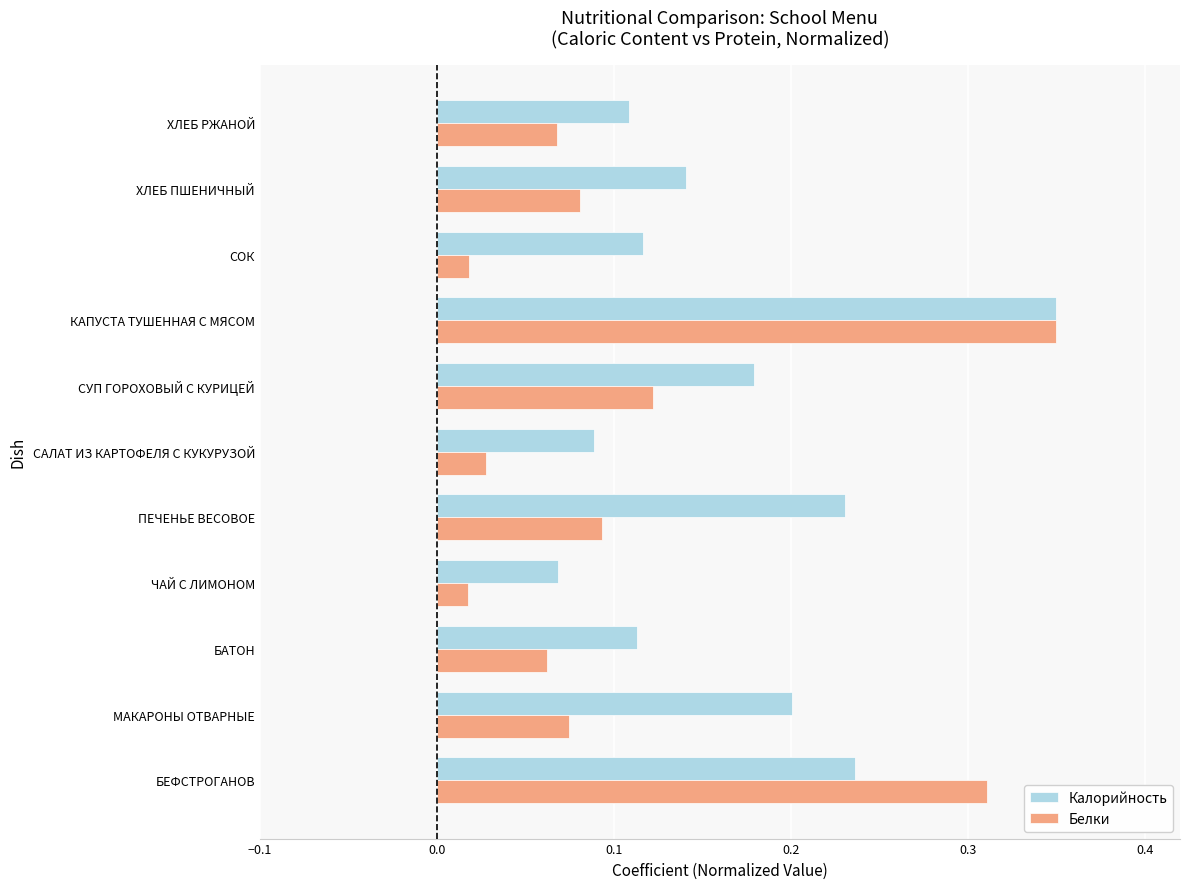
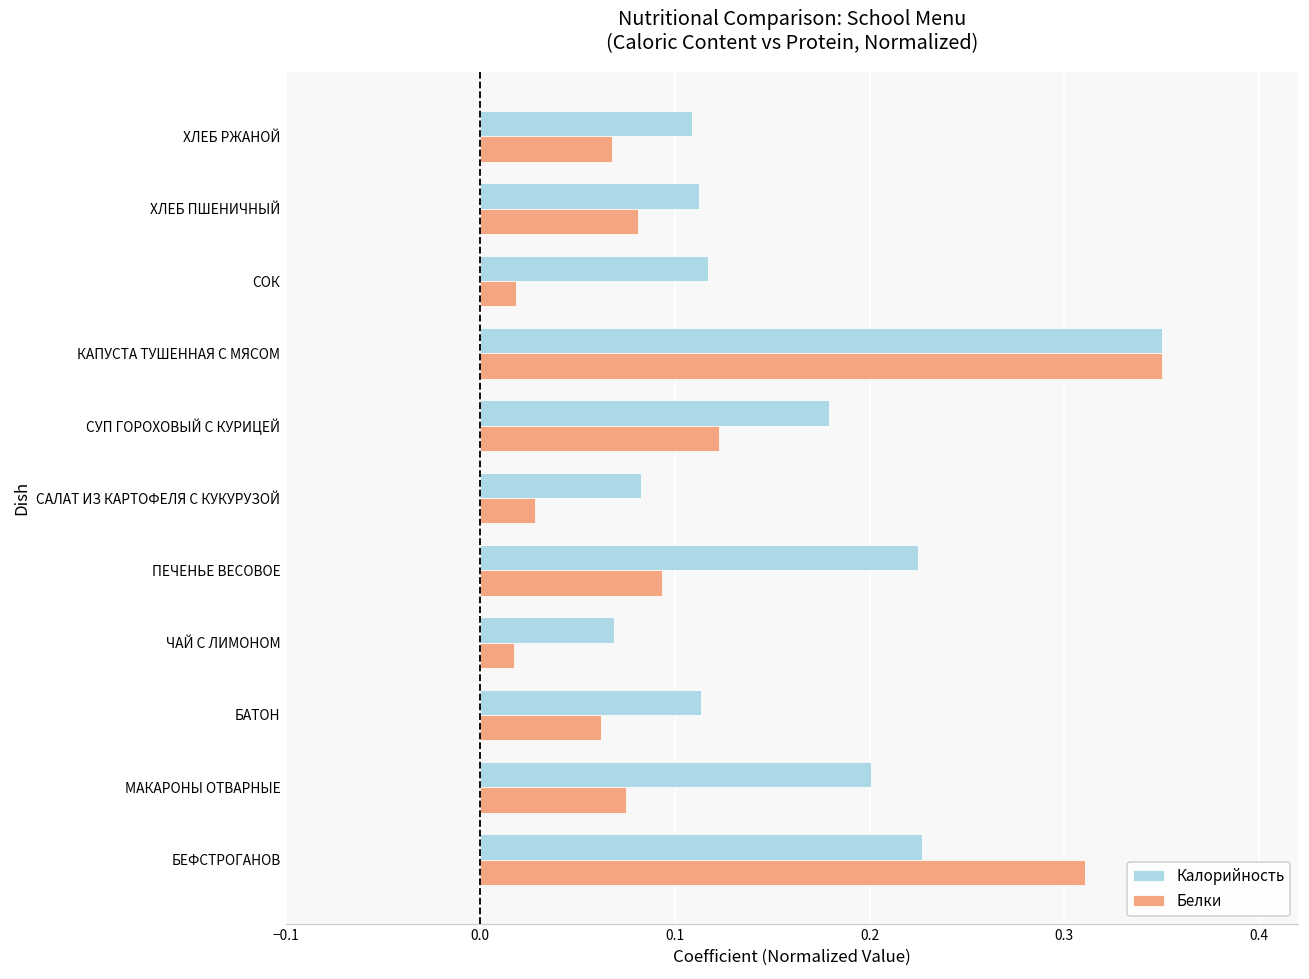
Калорийность, ХЛЕБ ПШЕНИЧНЫЙ: 0.141 -> 0.112
Калорийность, САЛАТ ИЗ КАРТОФЕЛЯ С КУКУРУЗОЙ: 0.089 -> 0.082
Калорийность, ПЕЧЕНЬЕ ВЕСОВОЕ: 0.231 -> 0.225
Калорийность, БЕФСТРОГАНОВ: 0.237 -> 0.227
